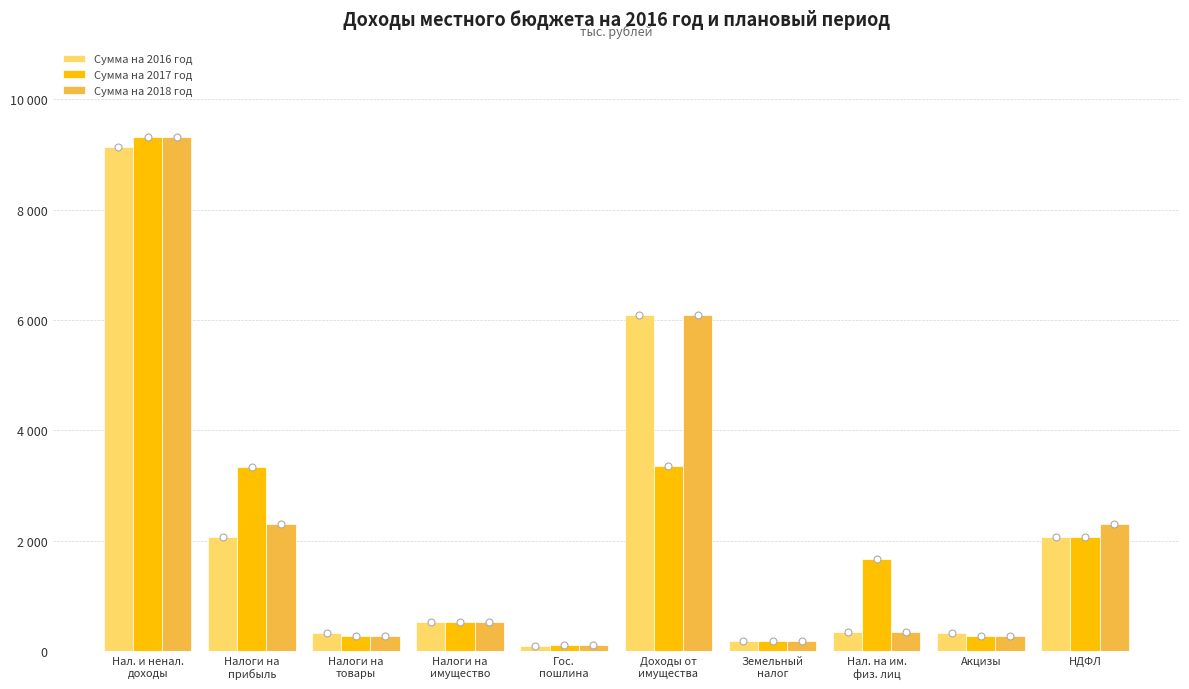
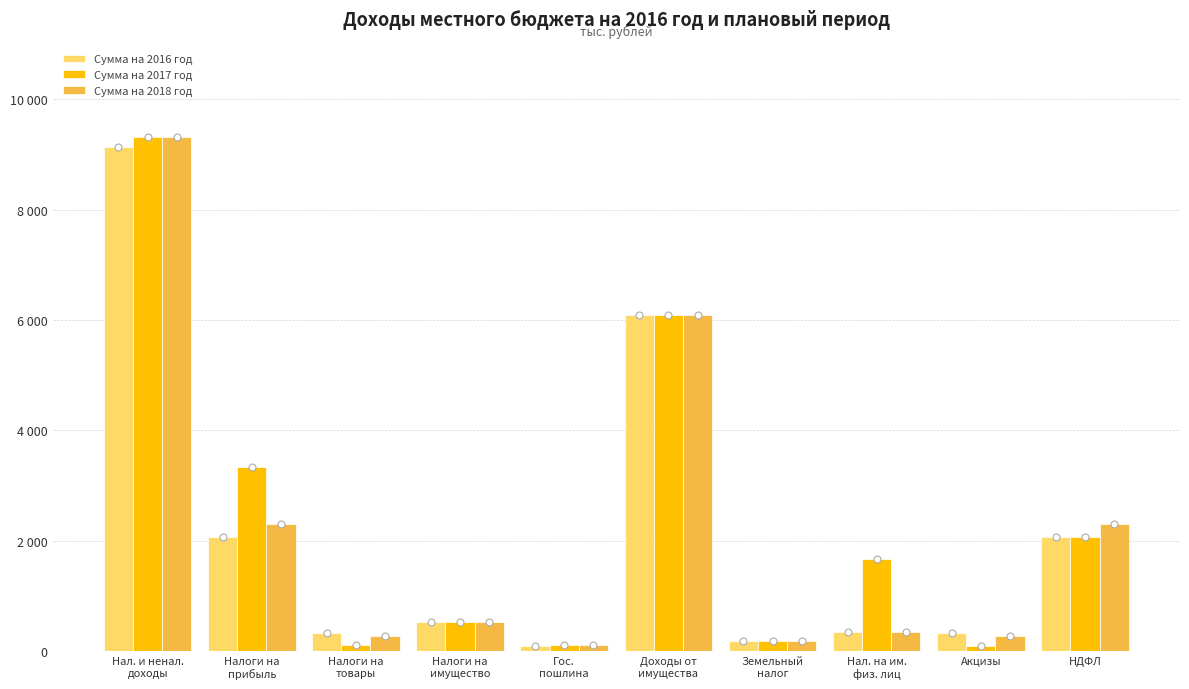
Сумма на 2017 год, Налоги на товары: 300 -> 100
Сумма на 2017 год, Доходы от имущества: 3400 -> 6100
Сумма на 2017 год, Акцизы: 300 -> 100
